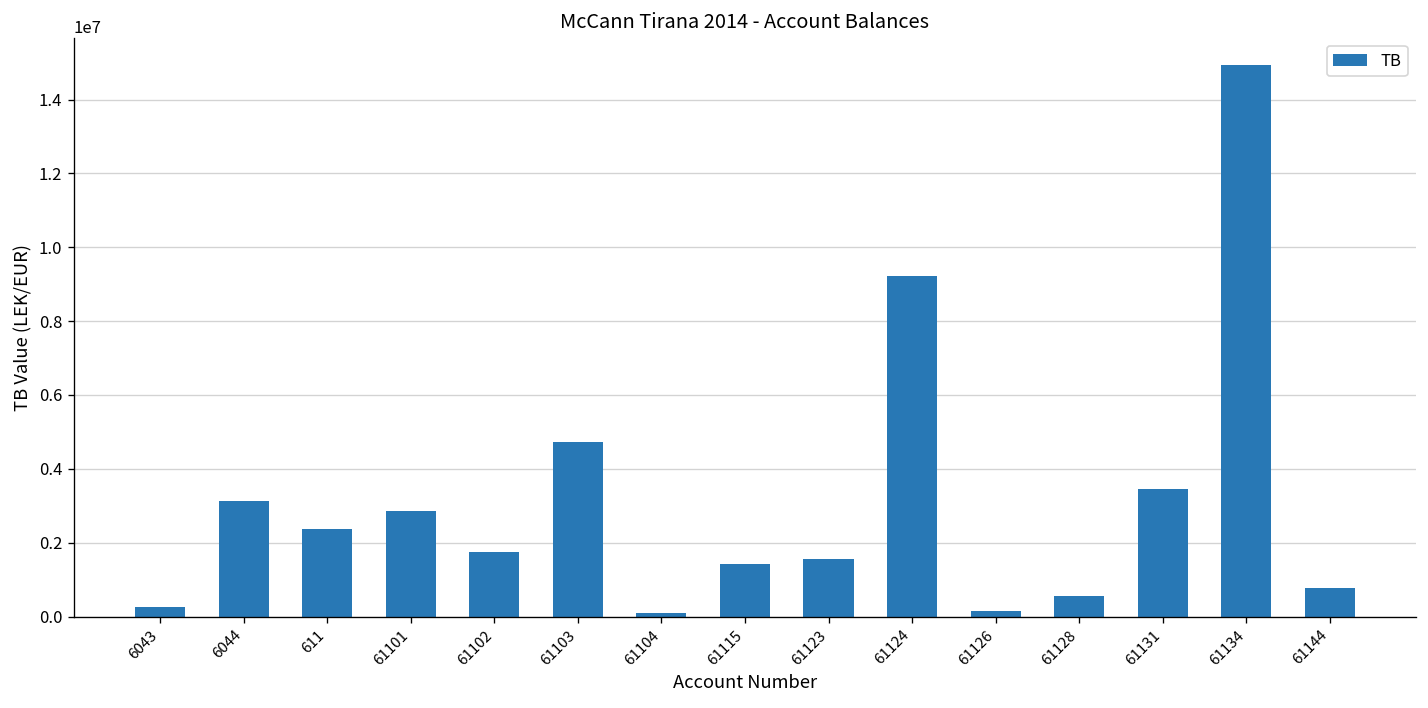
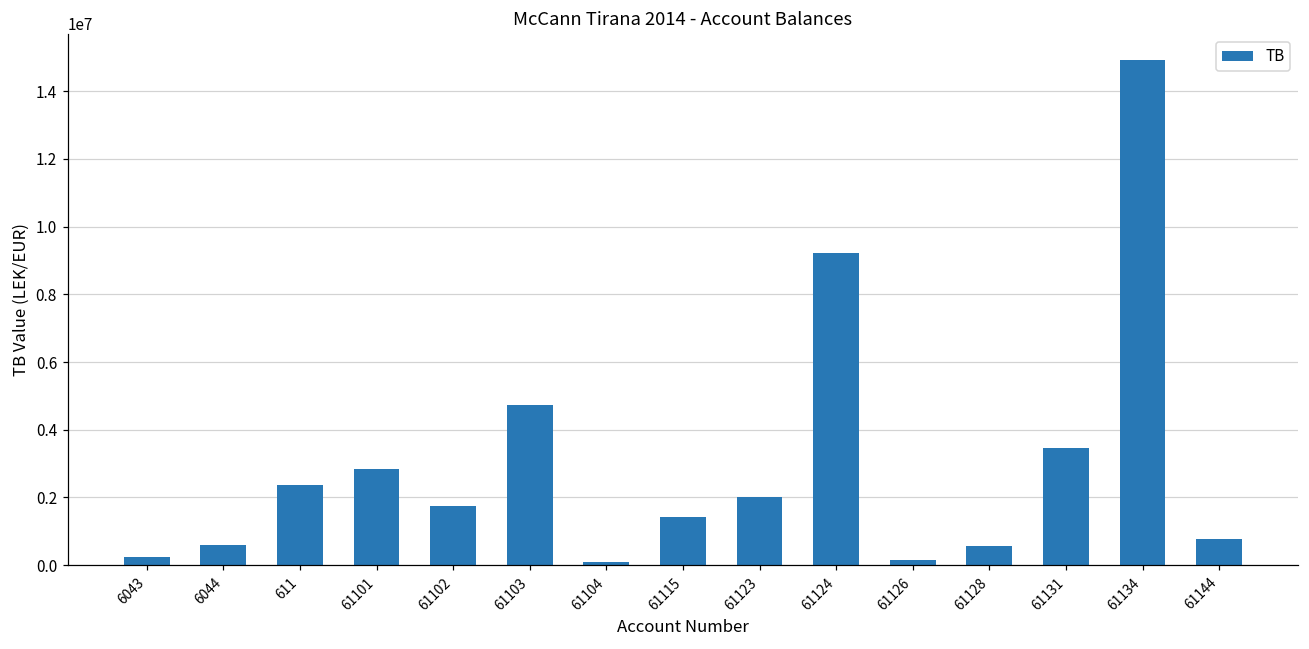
6044: 3100000 -> 600000
61123: 1600000 -> 2000000
